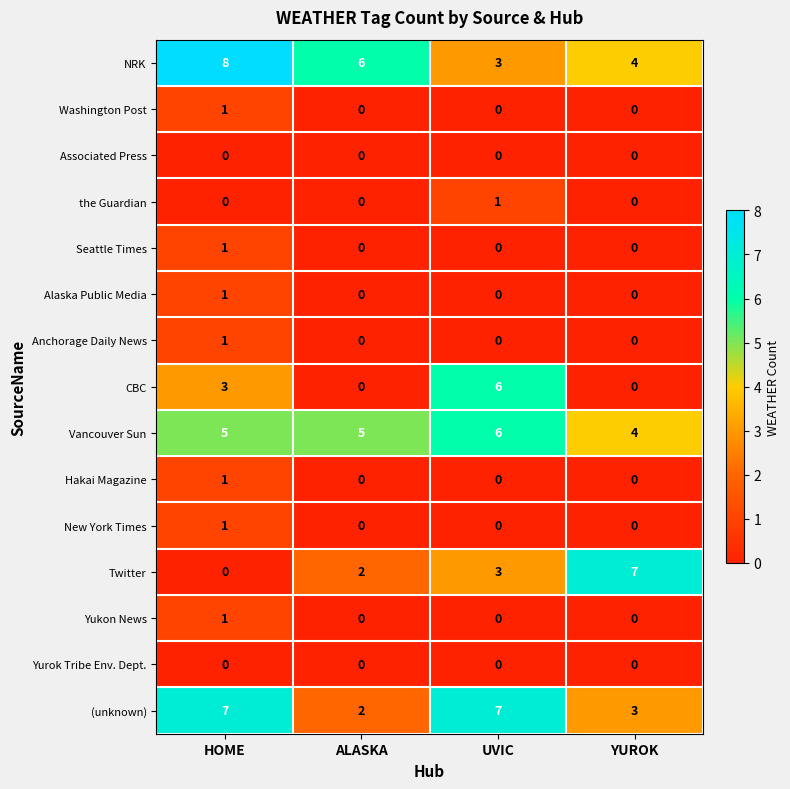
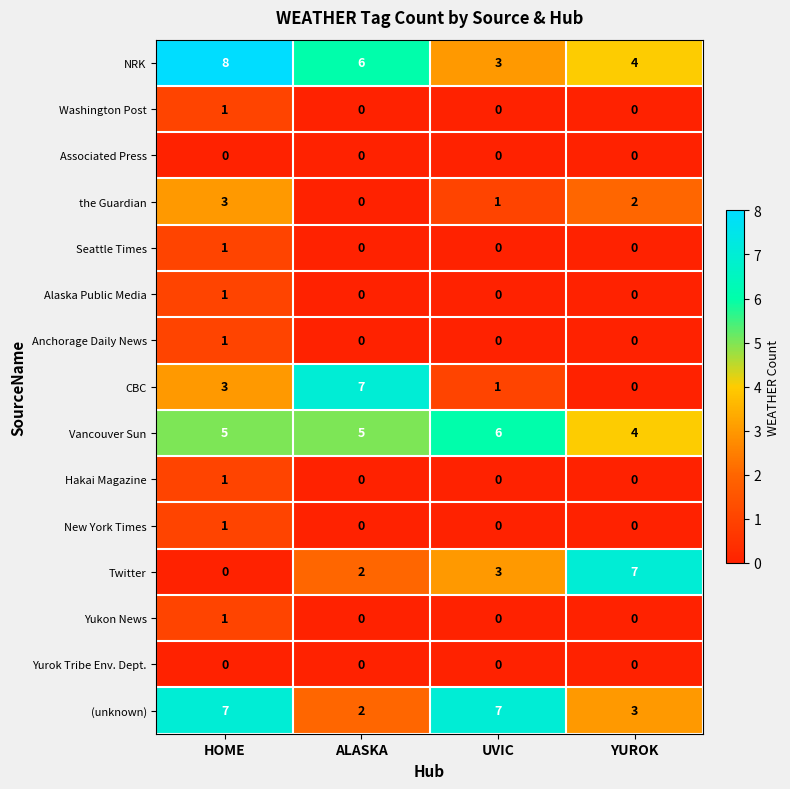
the Guardian, HOME: 0 -> 3
the Guardian, YUROK: 0 -> 2
CBC, ALASKA: 0 -> 7
CBC, UVIC: 6 -> 1
